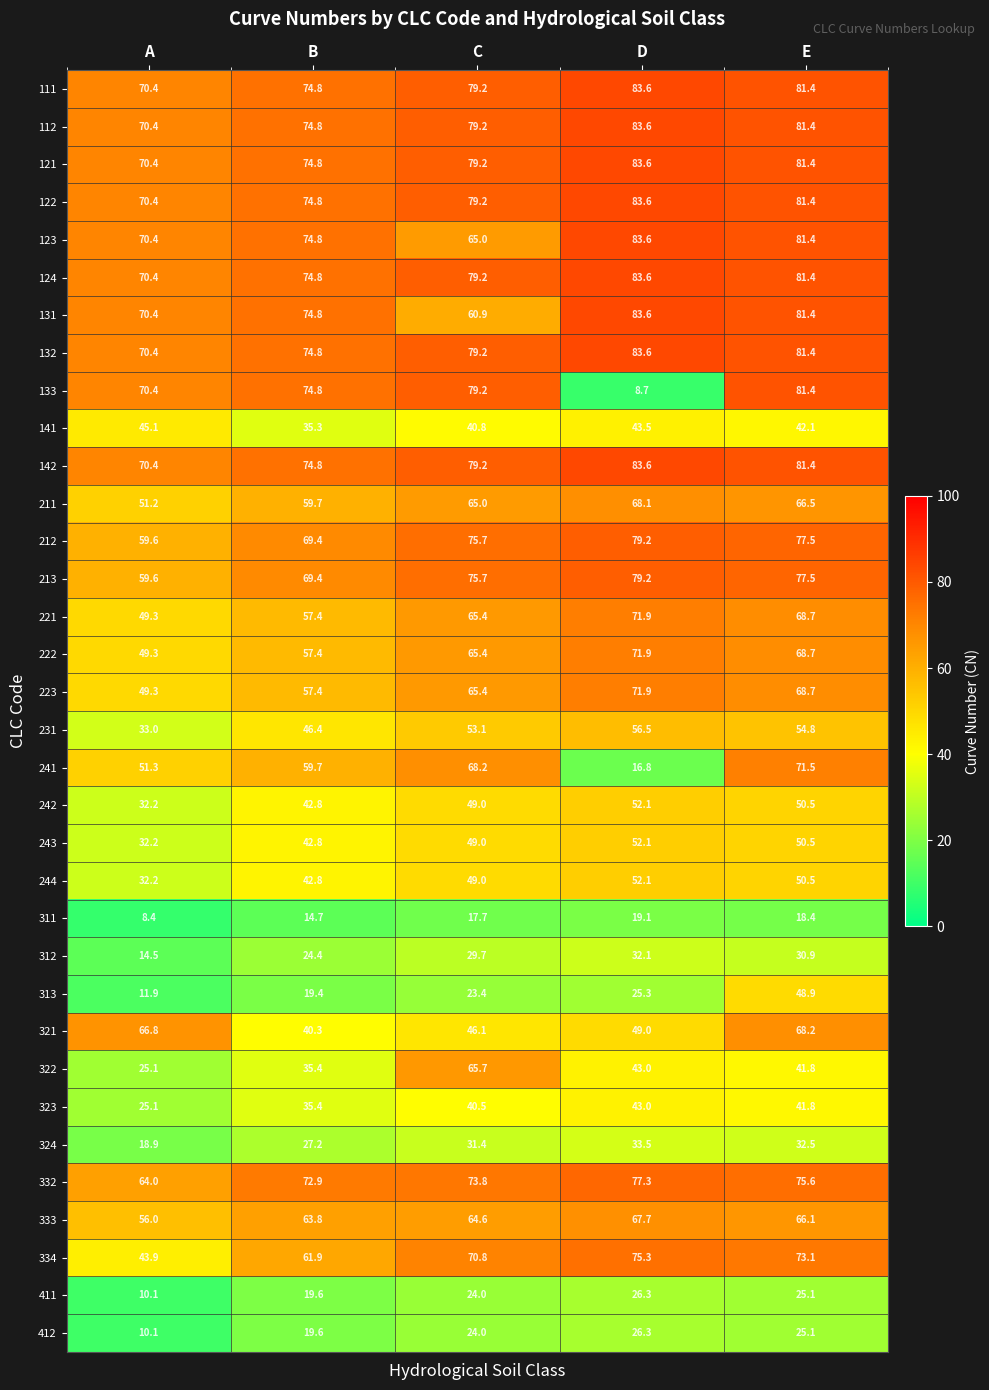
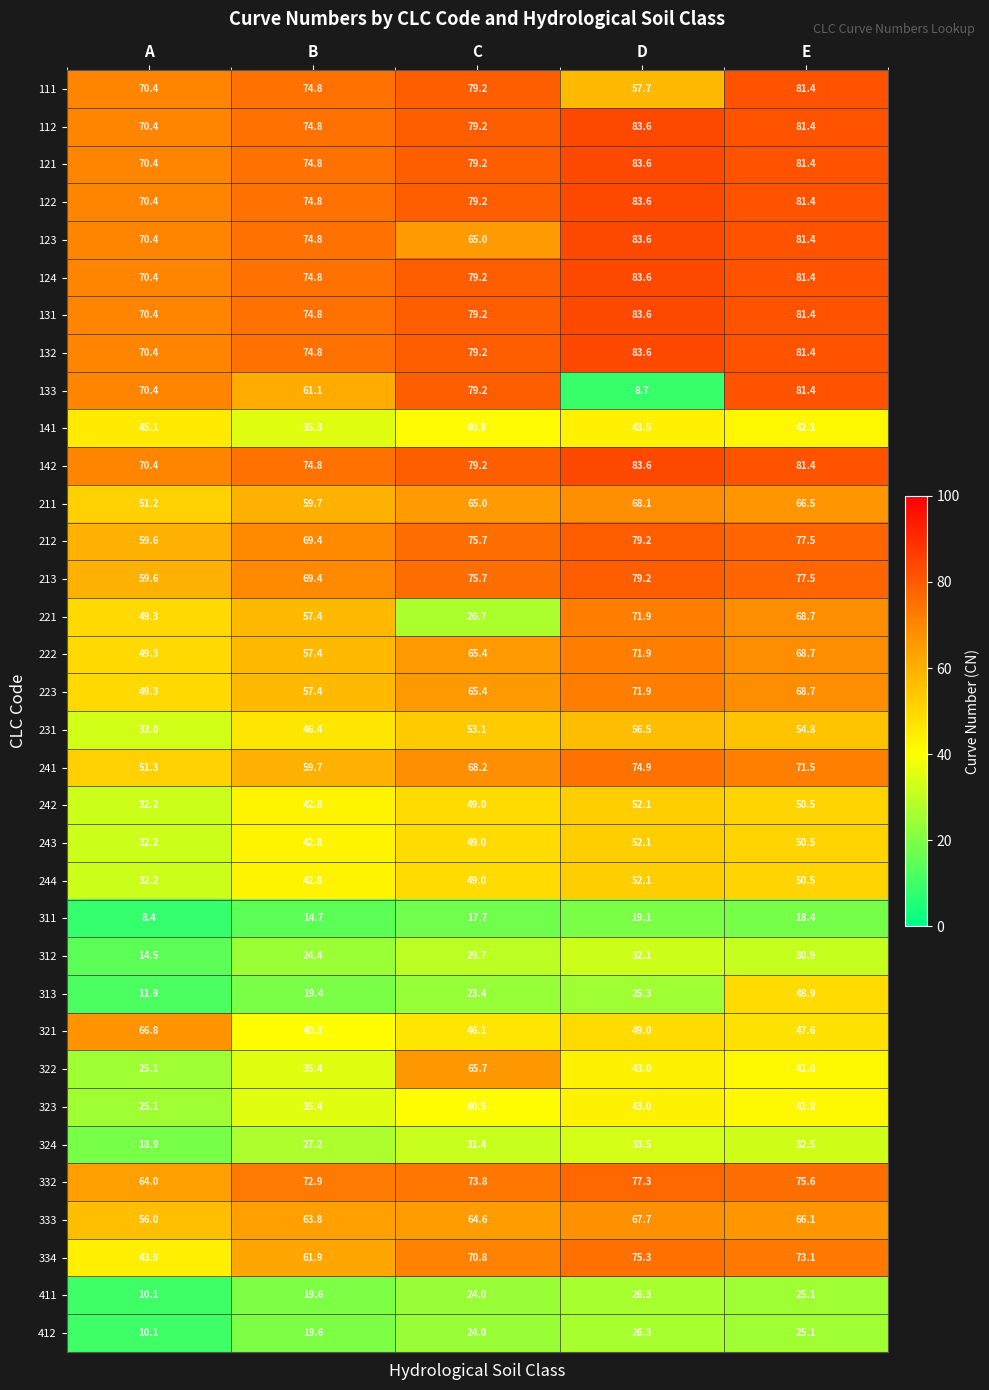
111, D: 83.6 -> 57.7
131, C: 60.9 -> 79.2
133, B: 74.8 -> 61.1
221, C: 65.4 -> 26.7
241, D: 16.8 -> 74.9
321, E: 68.2 -> 47.6
